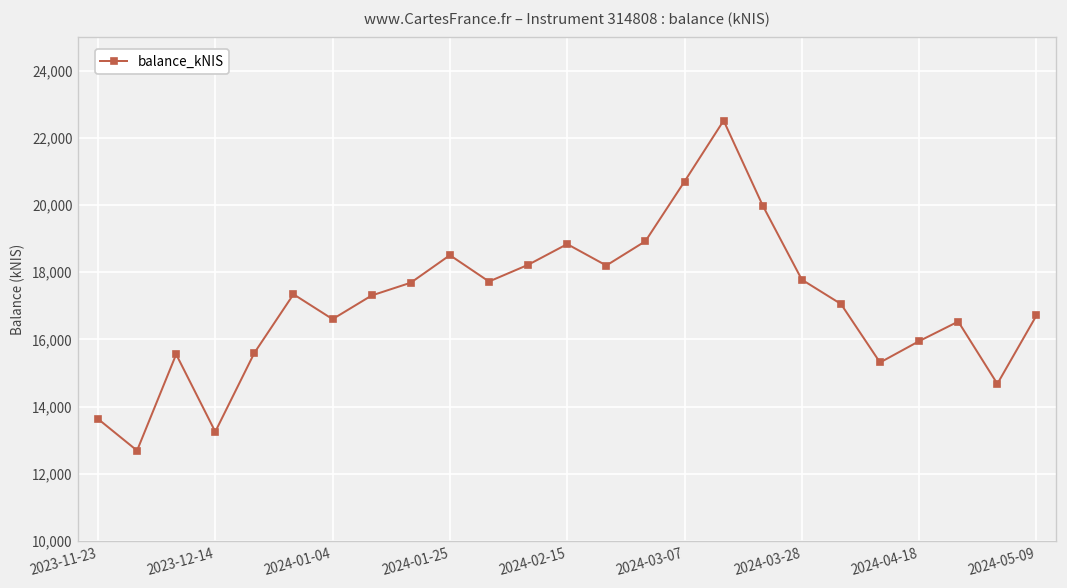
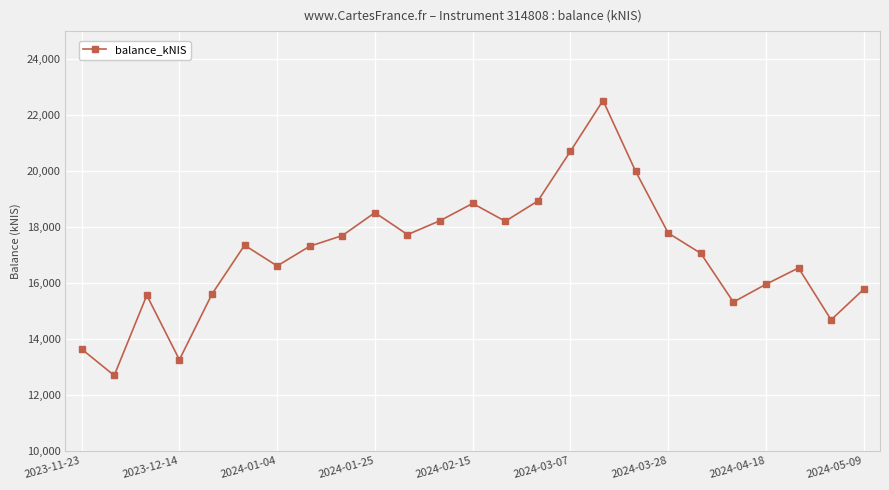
2024-05-09: 16,700 -> 15,800
